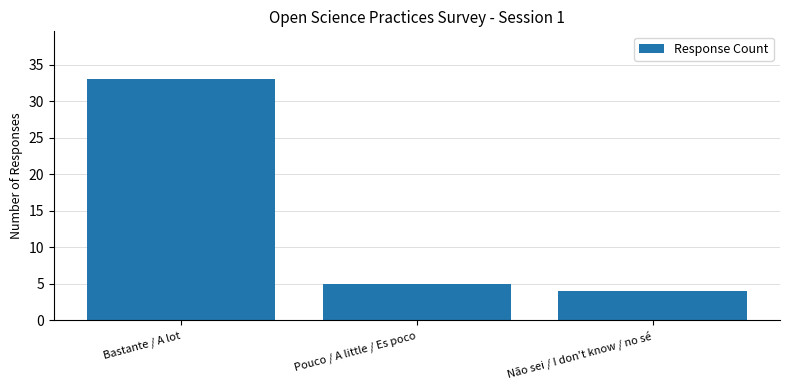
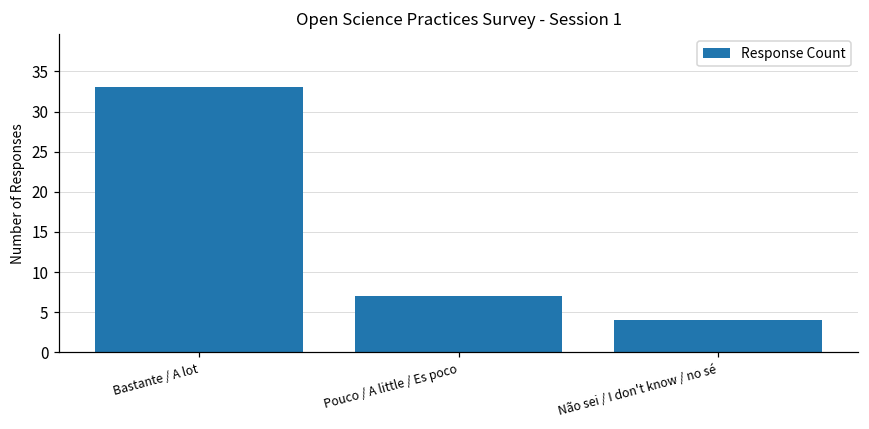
Pouco / A little / Es poco: 5 -> 7
